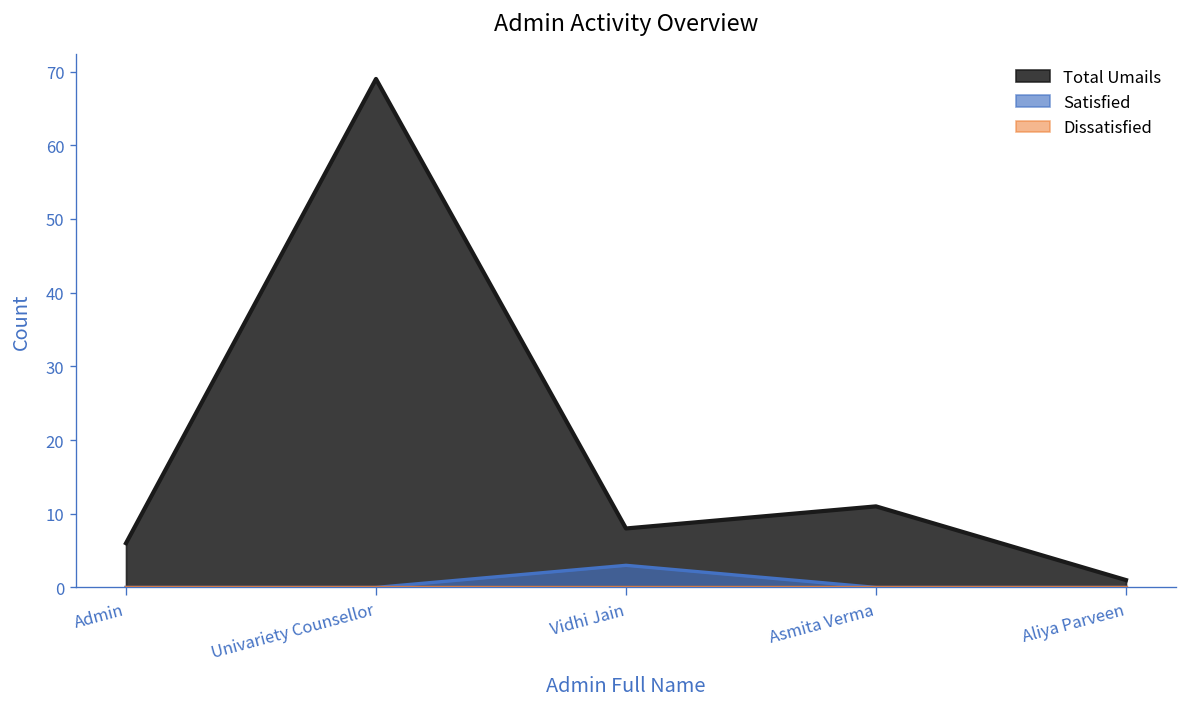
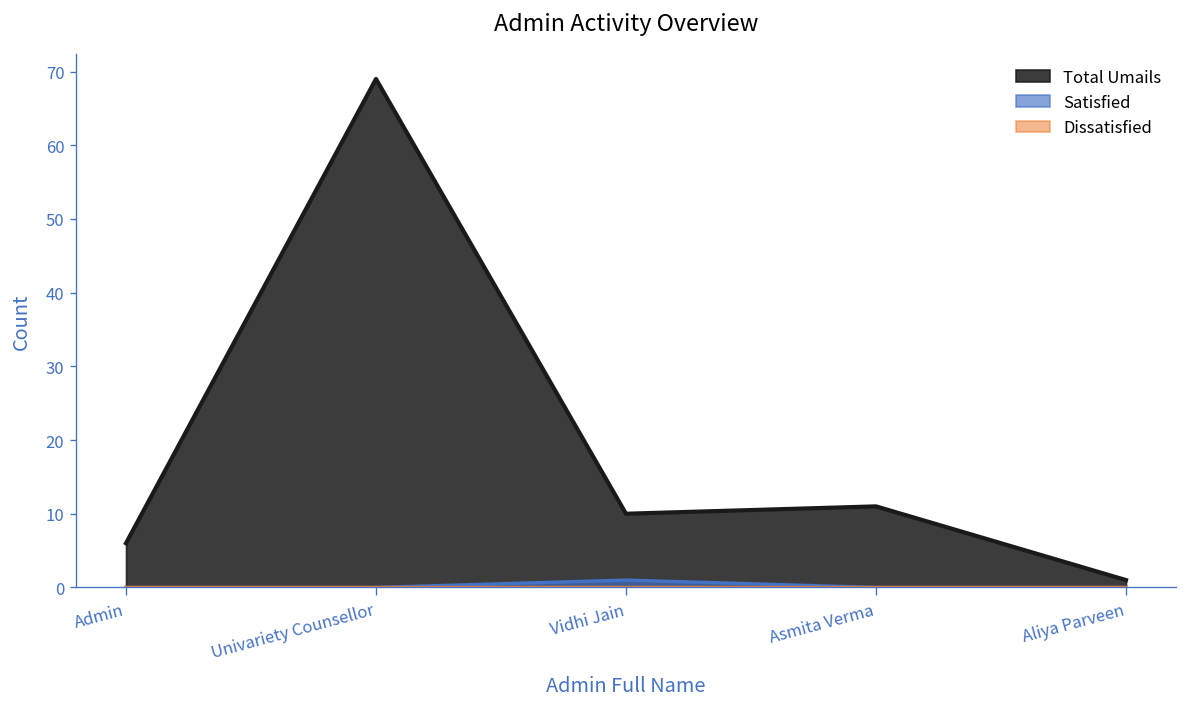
Total Umails, Vidhi Jain: 8 -> 10
Satisfied, Vidhi Jain: 3 -> 1
